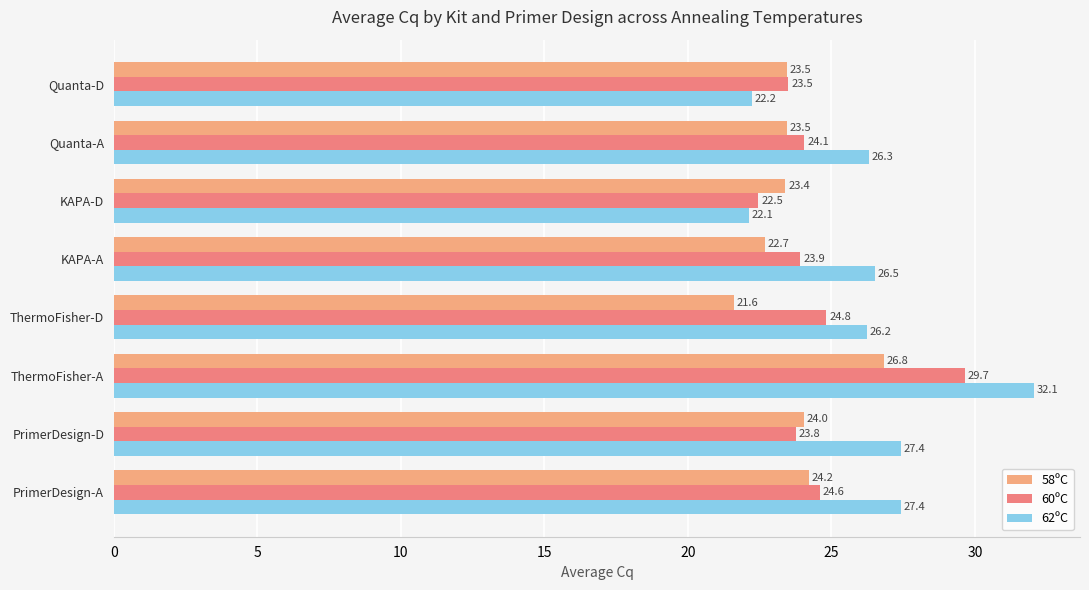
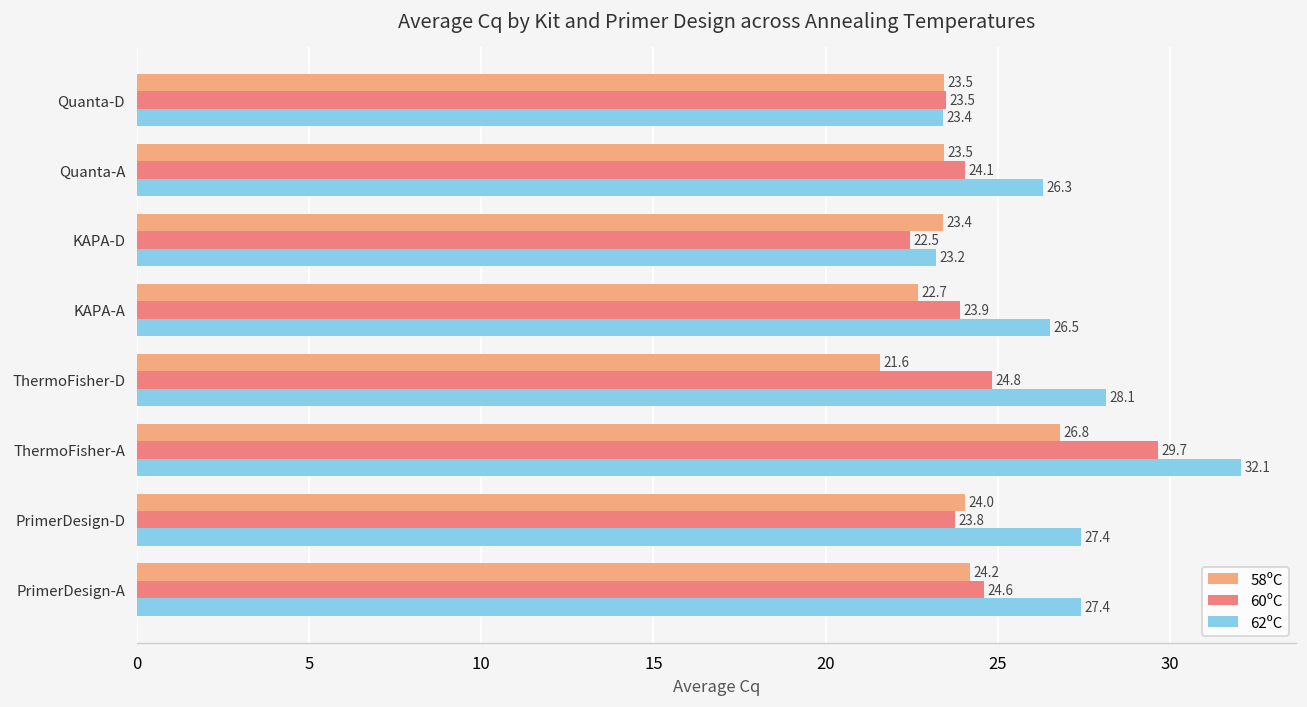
62ºC, Quanta-D: 22.2 -> 23.4
62ºC, KAPA-D: 22.1 -> 23.2
62ºC, ThermoFisher-D: 26.2 -> 28.1
